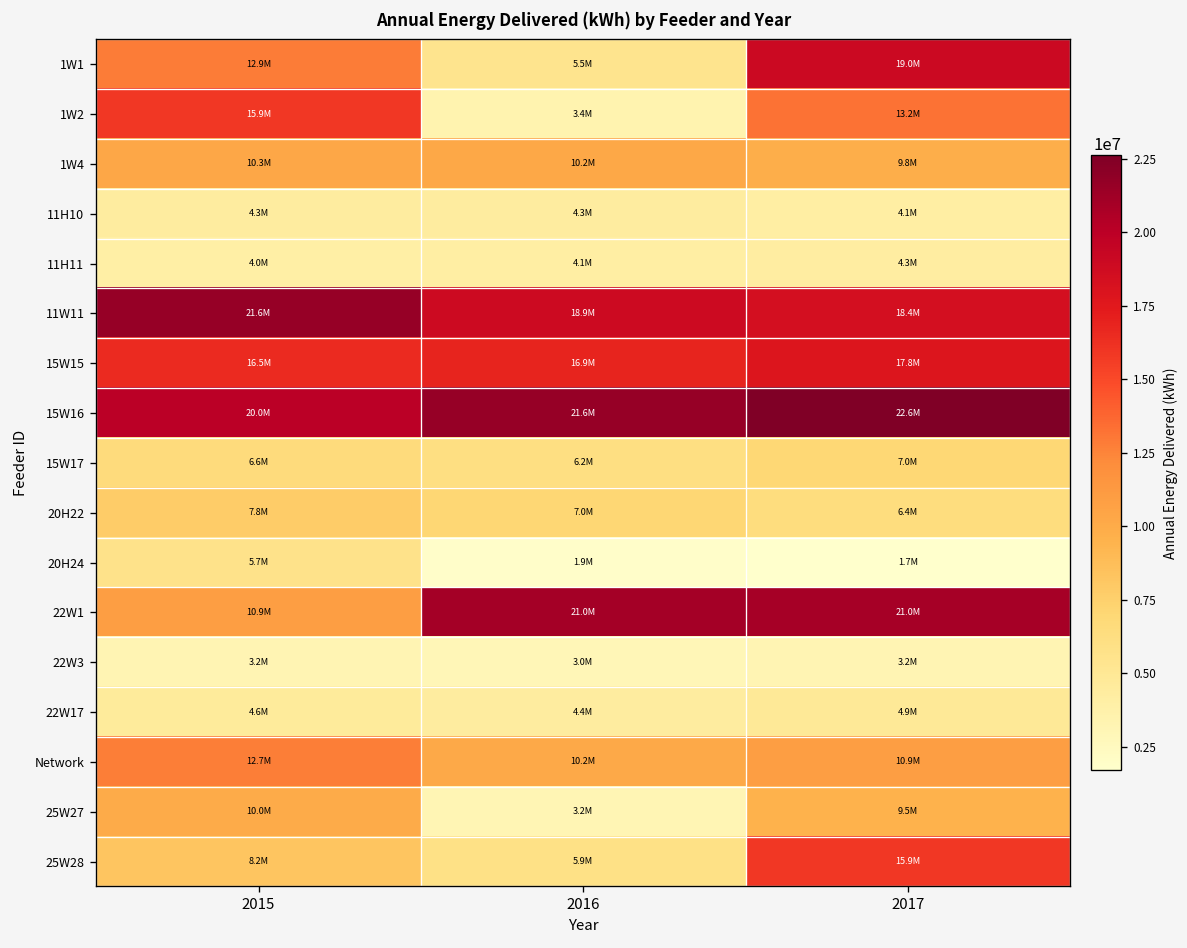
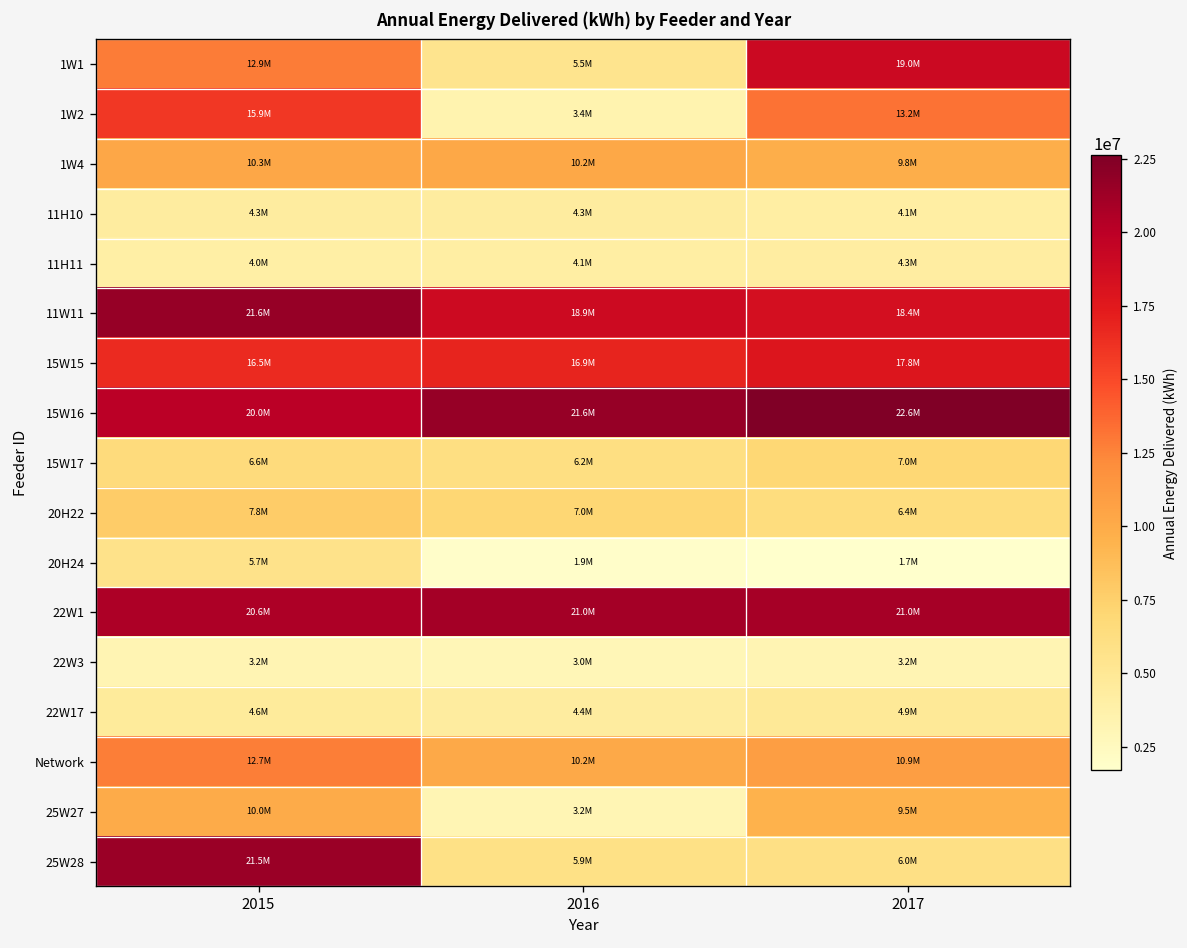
22W1, 2015: 10.9M -> 20.6M
25W28, 2015: 8.2M -> 21.5M
25W28, 2017: 15.9M -> 6.0M
